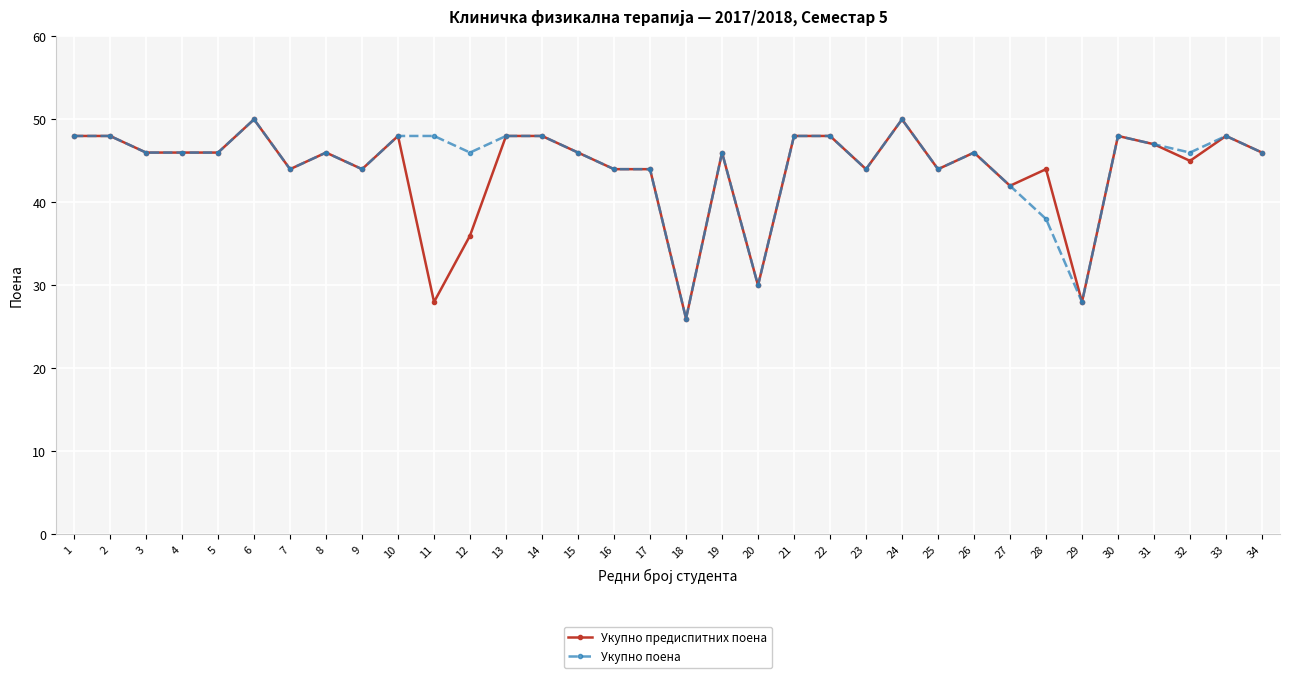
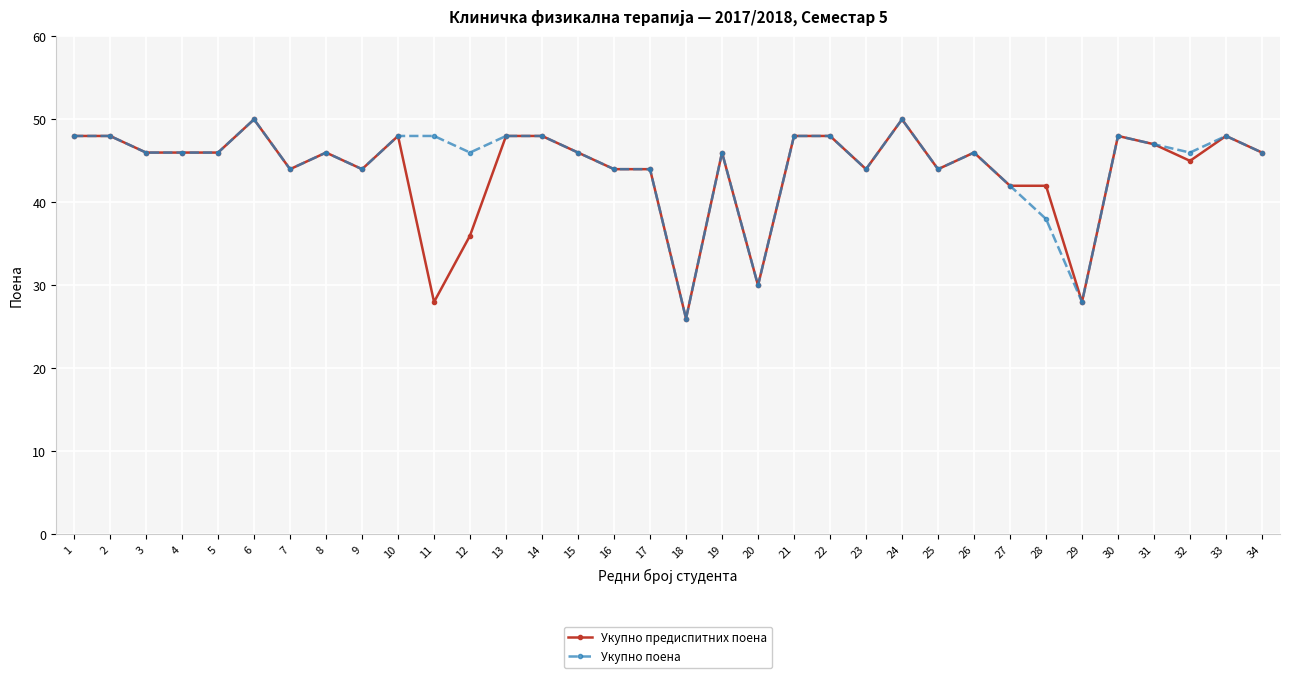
Укупно предиспитних поена, 28: 44 -> 42
